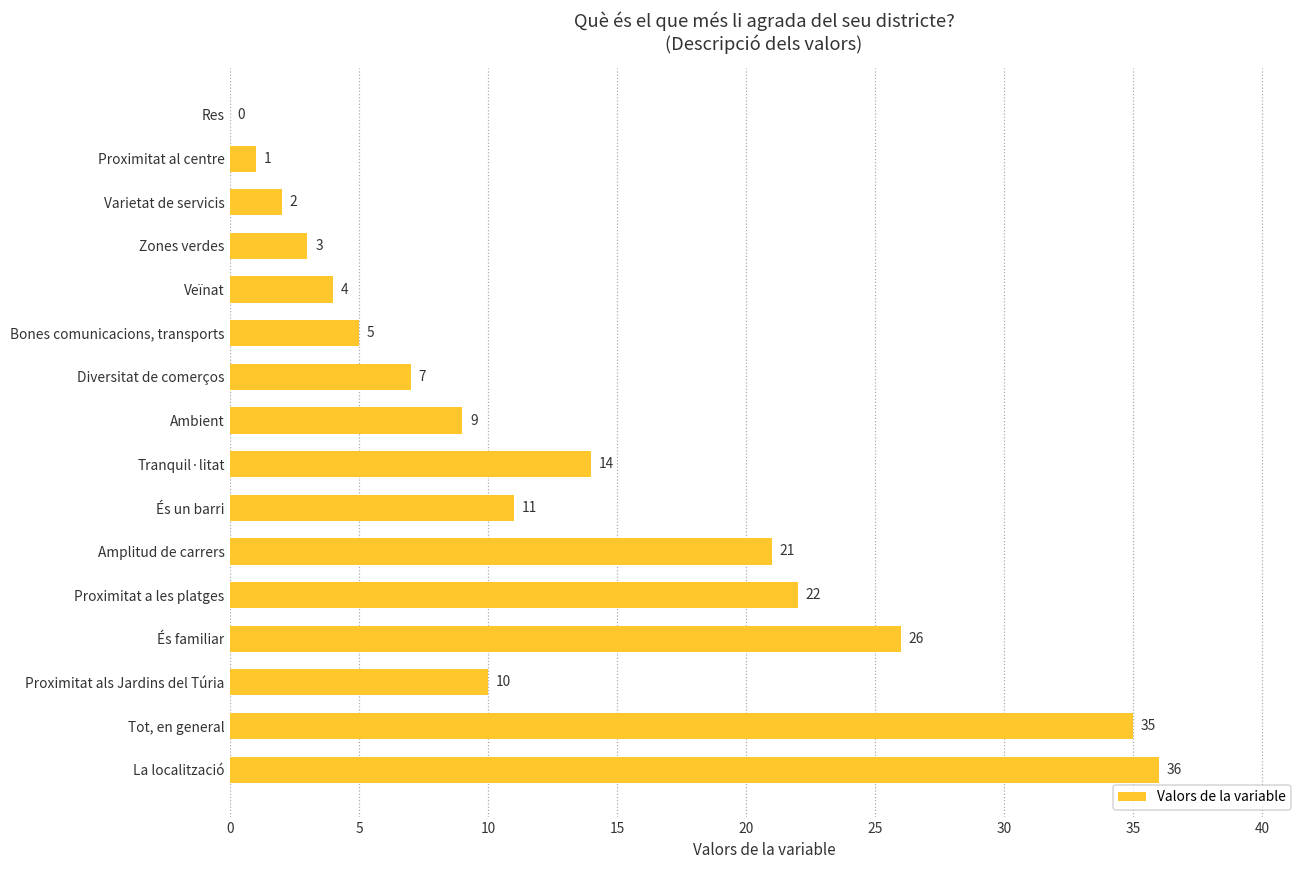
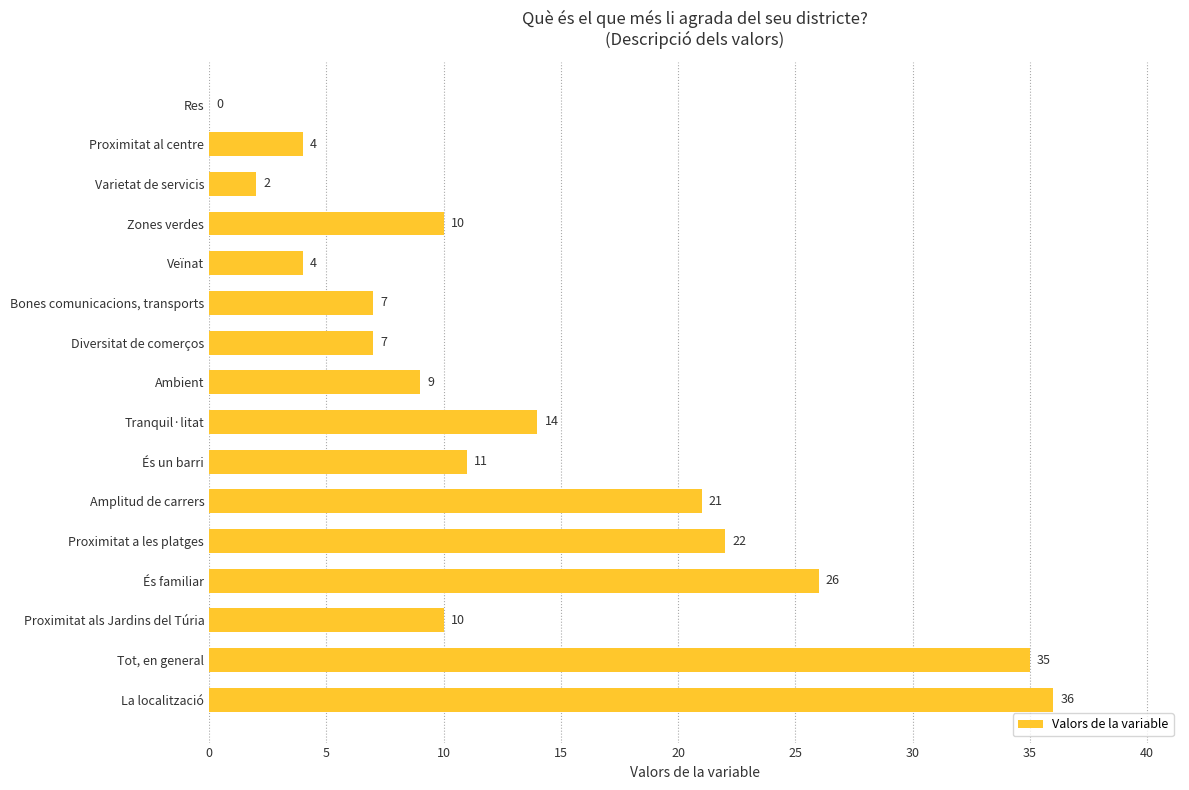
Proximitat al centre: 1 -> 4
Zones verdes: 3 -> 10
Bones comunicacions, transports: 5 -> 7
